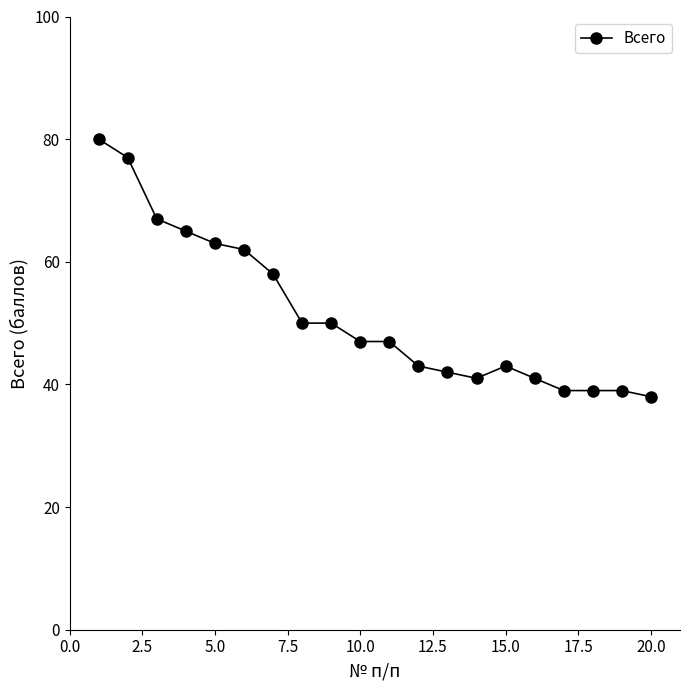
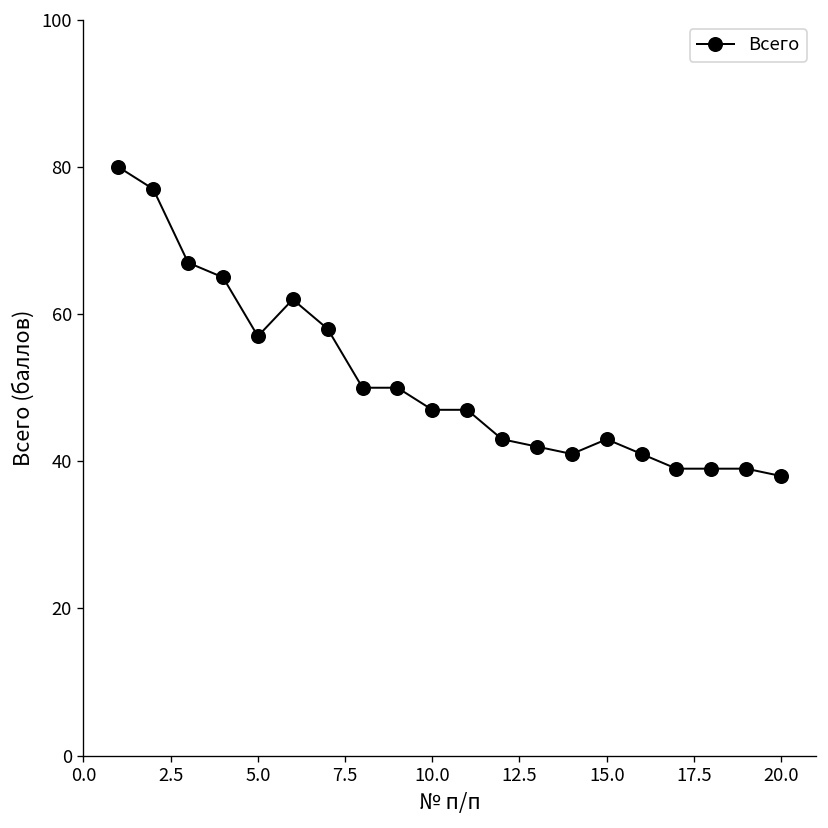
5.0: 63 -> 57
